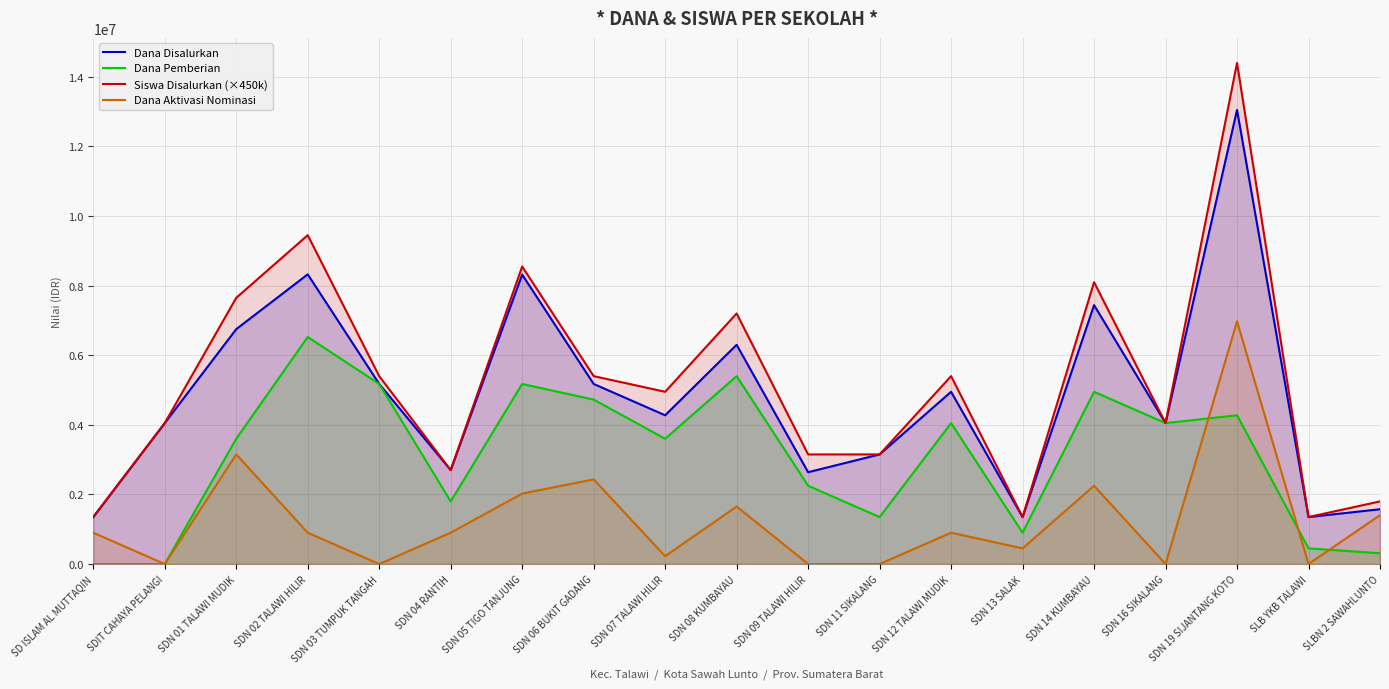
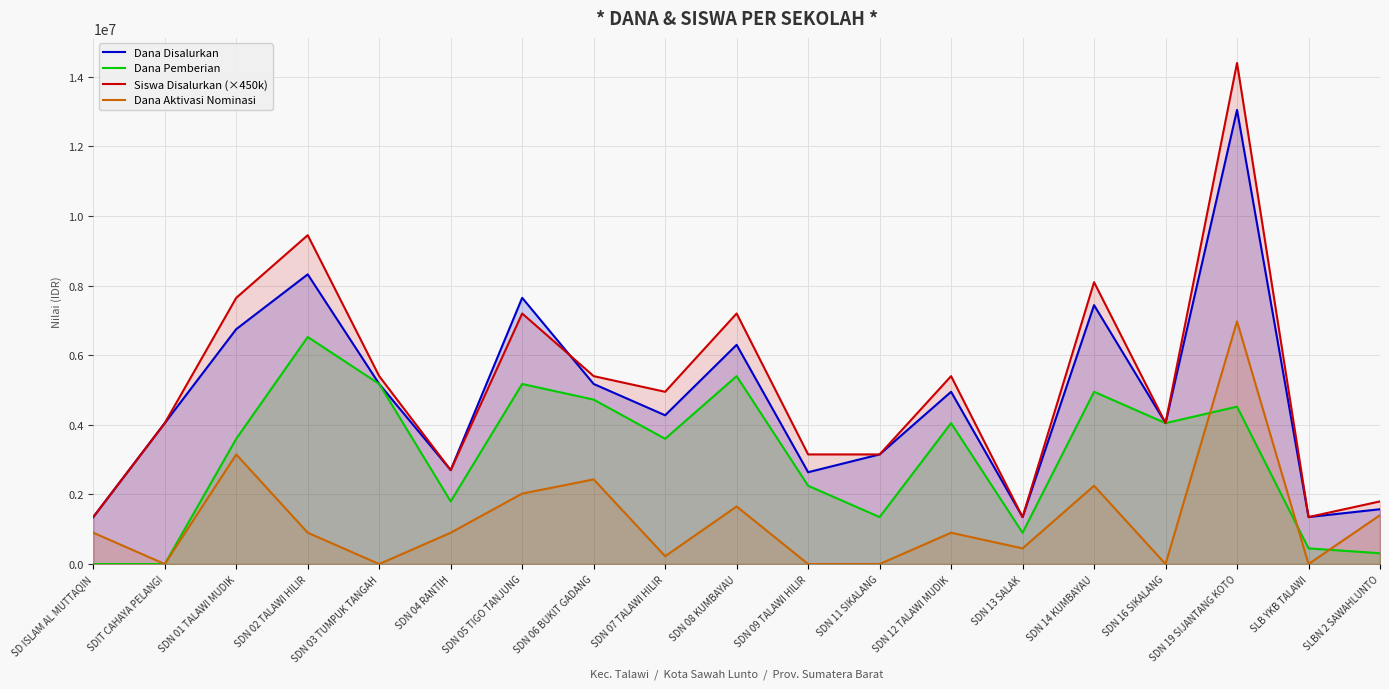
Dana Disalurkan, SDN 05 TIGO TANJUNG: 8300000 -> 7700000
Siswa Disalurkan (×450k), SDN 05 TIGO TANJUNG: 8600000 -> 7200000
Dana Pemberian, SDN 19 SIJANTANG KOTO: 4300000 -> 4500000
